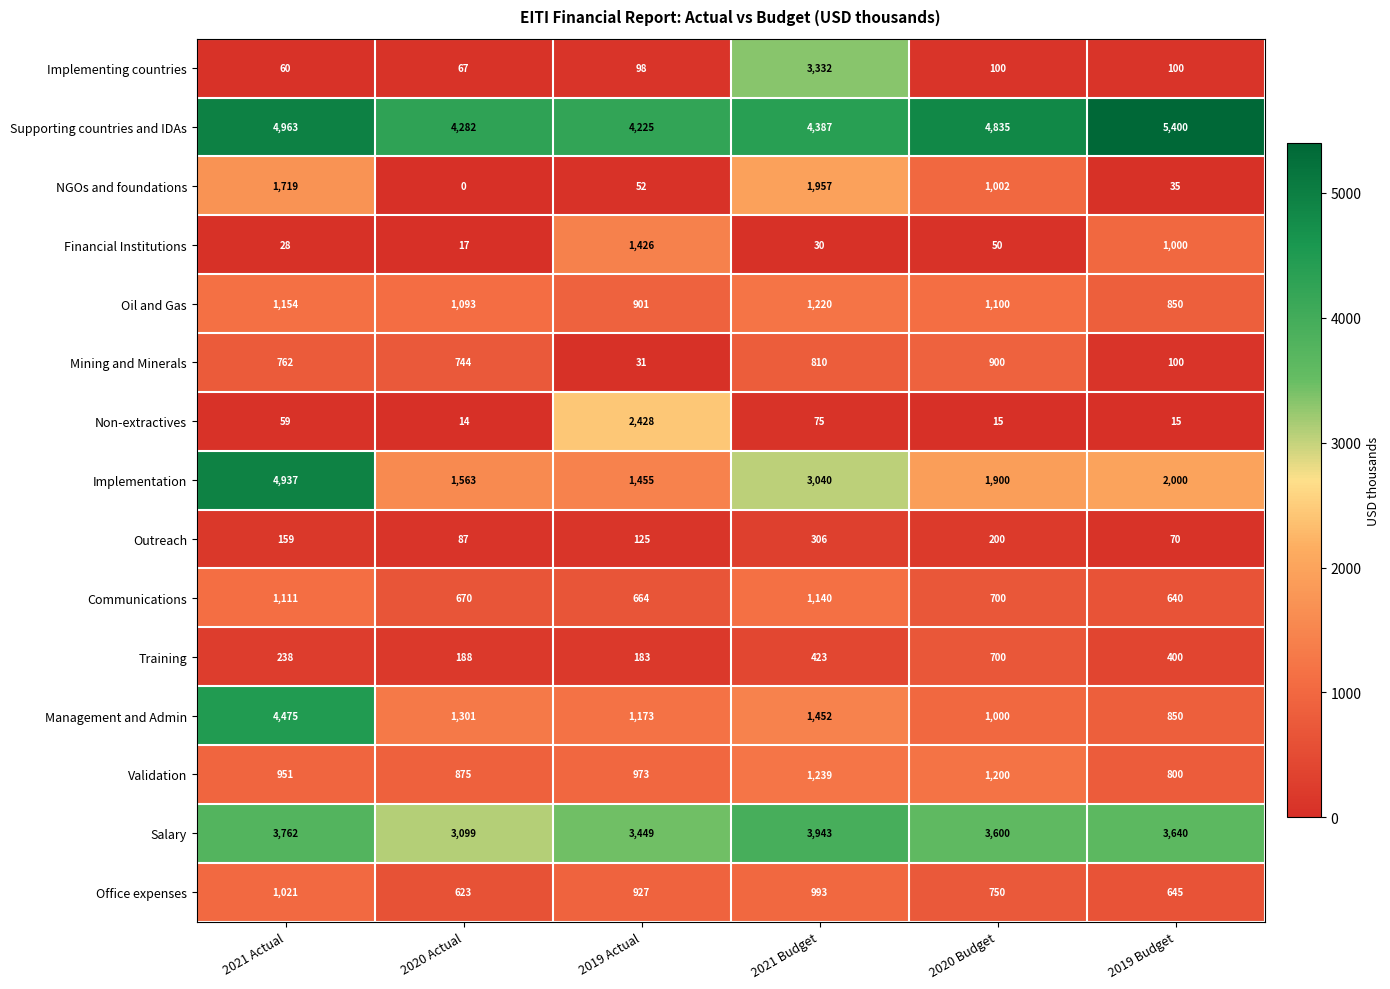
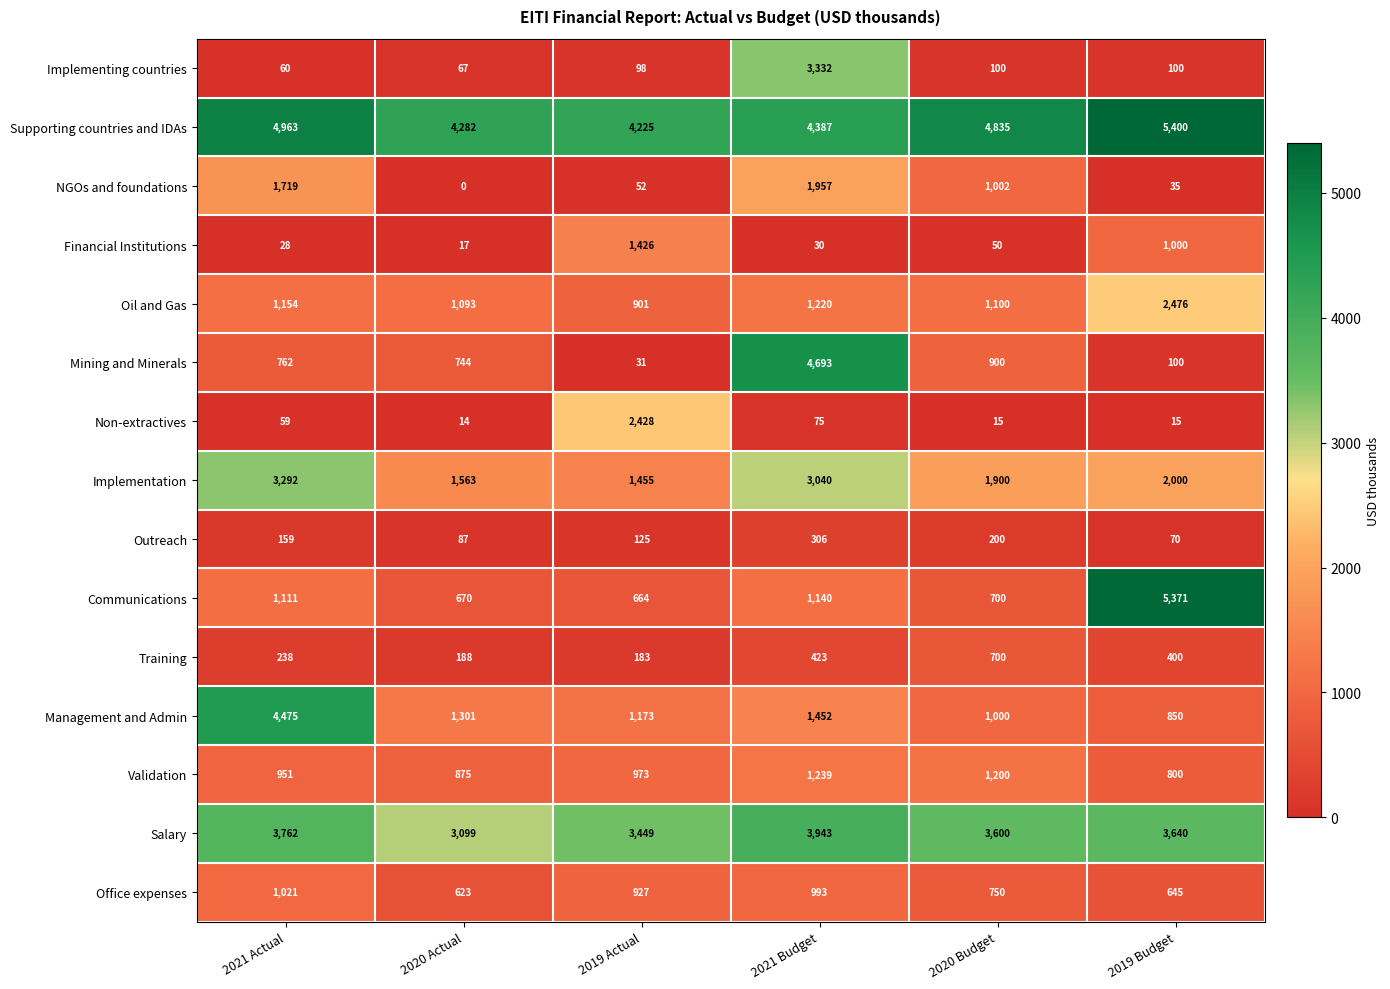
Oil and Gas, 2019 Budget: 850 -> 2,476
Mining and Minerals, 2021 Budget: 810 -> 4,693
Implementation, 2021 Actual: 4,937 -> 3,292
Communications, 2019 Budget: 640 -> 5,371
